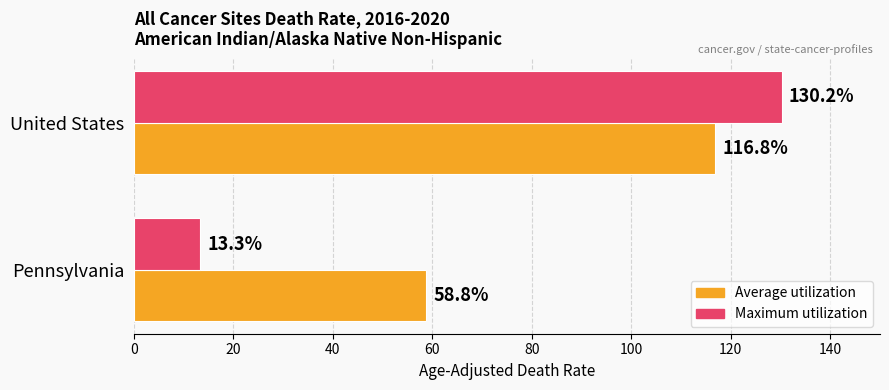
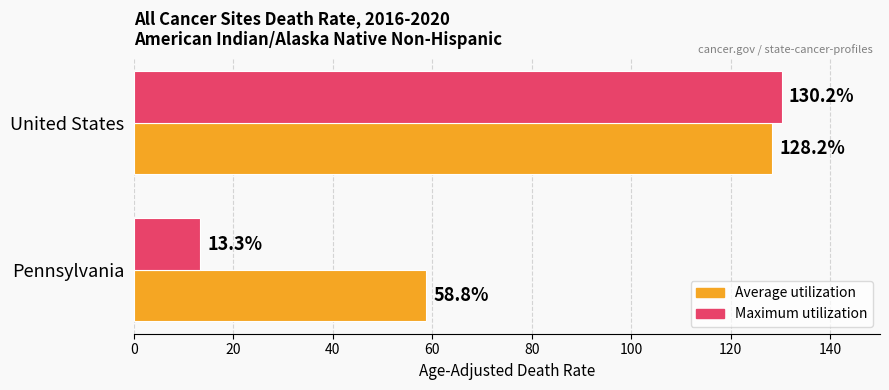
Average utilization, United States: 116.8% -> 128.2%
